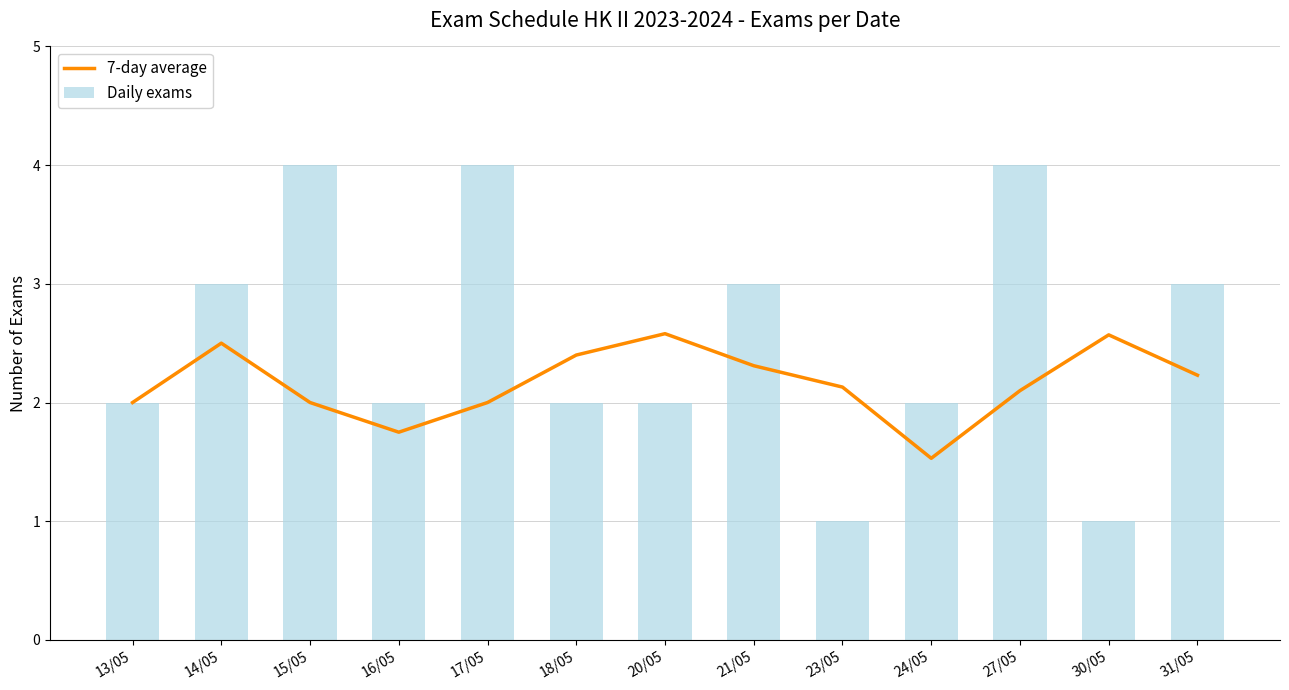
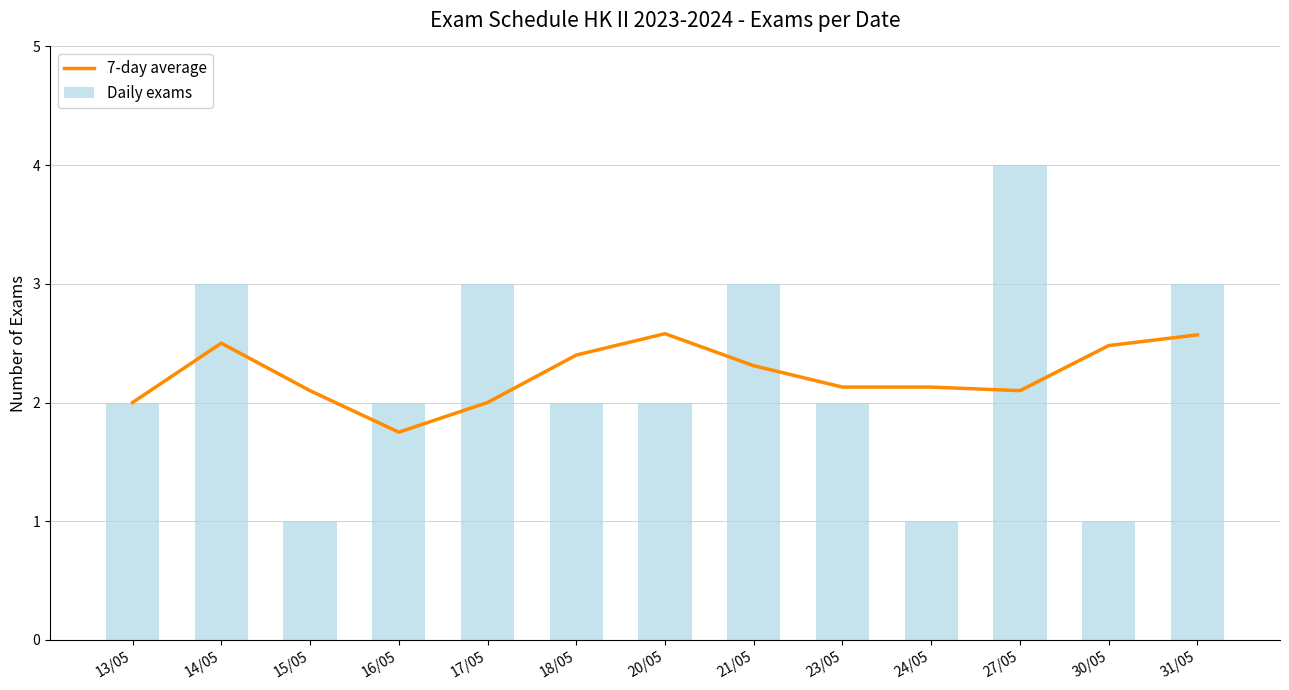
7-day average, 15/05: 2.0 -> 2.1
Daily exams, 15/05: 4 -> 1
Daily exams, 17/05: 4 -> 3
Daily exams, 23/05: 1 -> 2
7-day average, 24/05: 1.53 -> 2.13
Daily exams, 24/05: 2 -> 1
7-day average, 30/05: 2.57 -> 2.48
7-day average, 31/05: 2.23 -> 2.57
